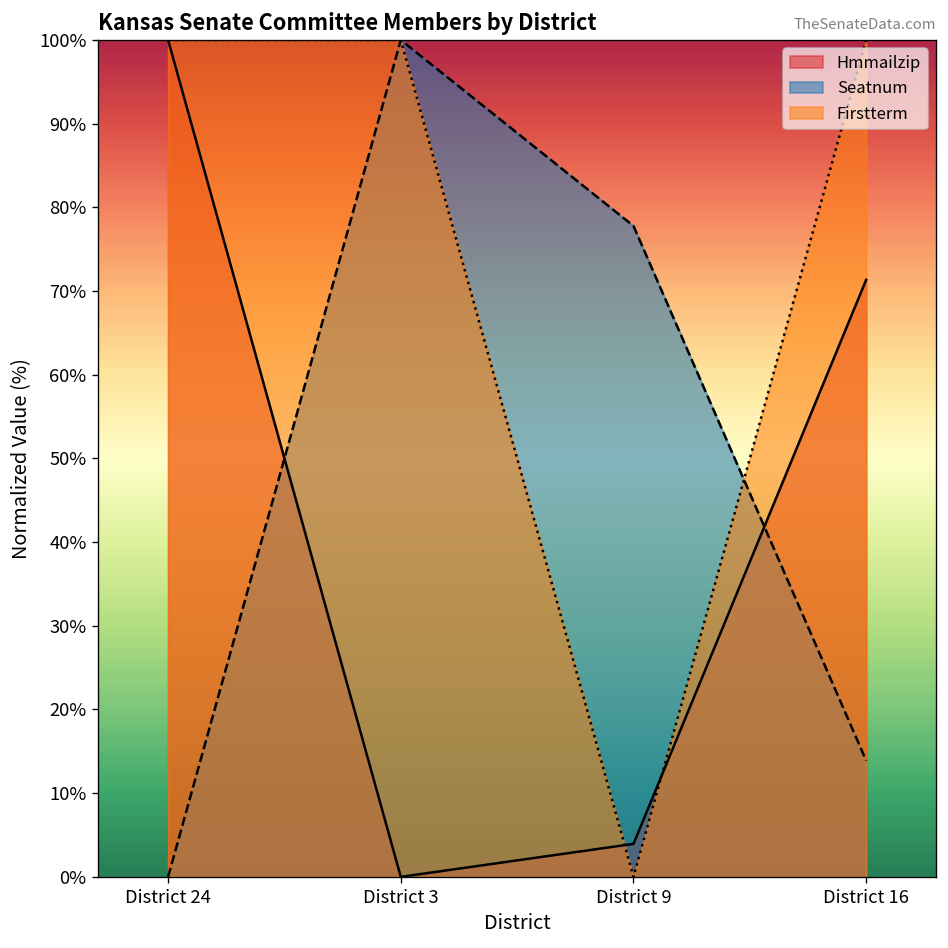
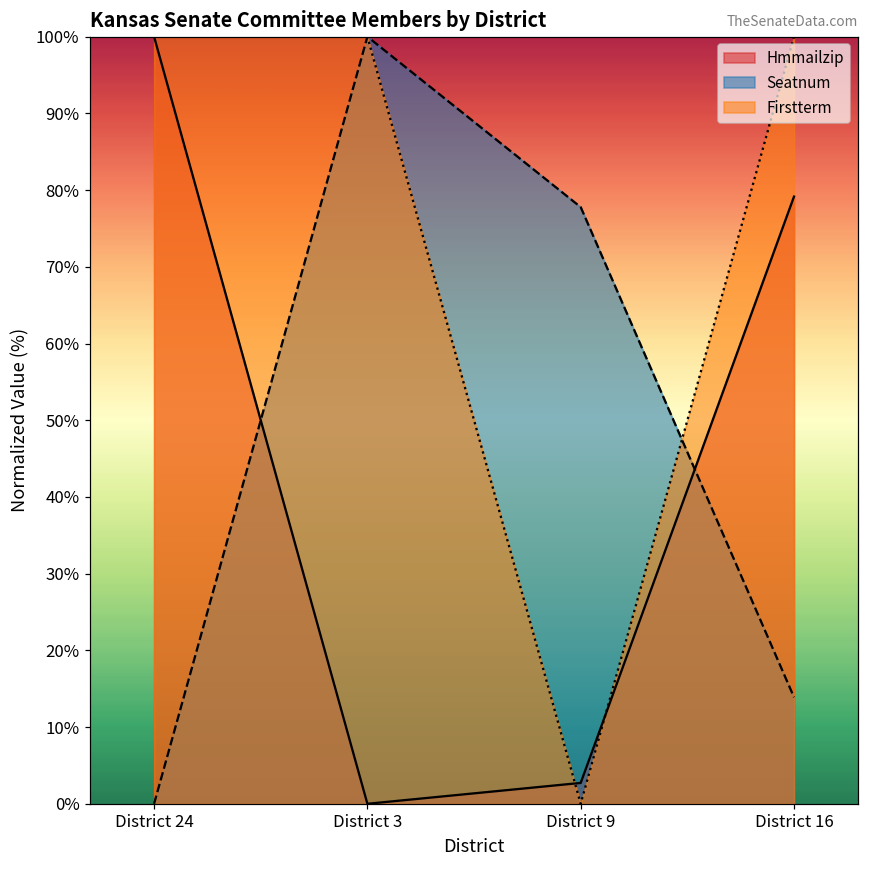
Hmmailzip, District 9: 4% -> 3%
Hmmailzip, District 16: 71% -> 79%
